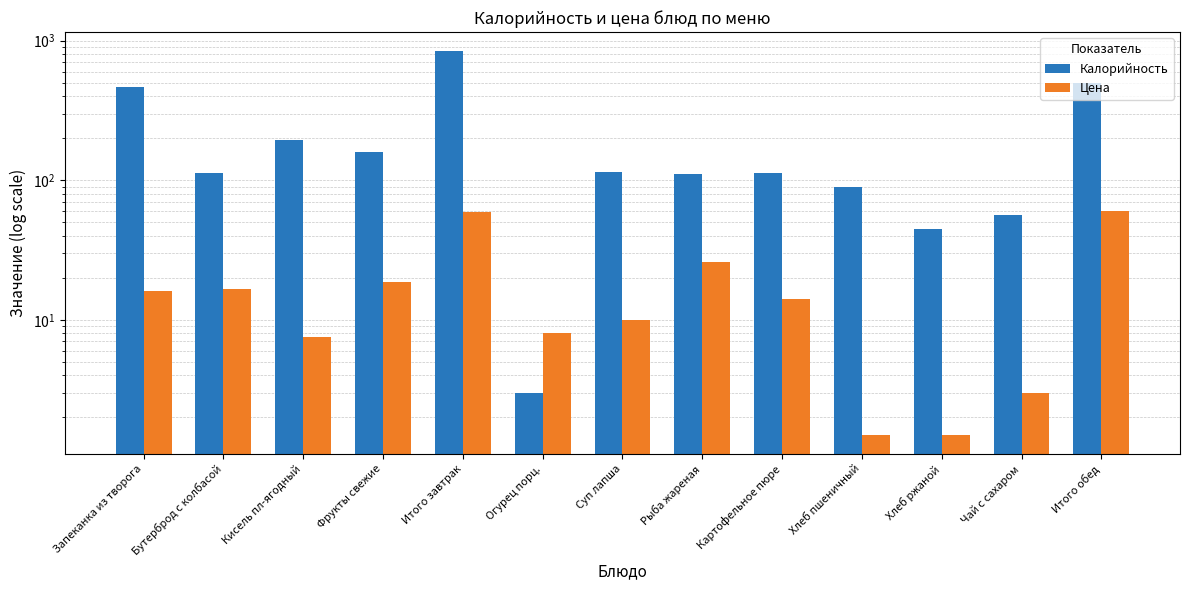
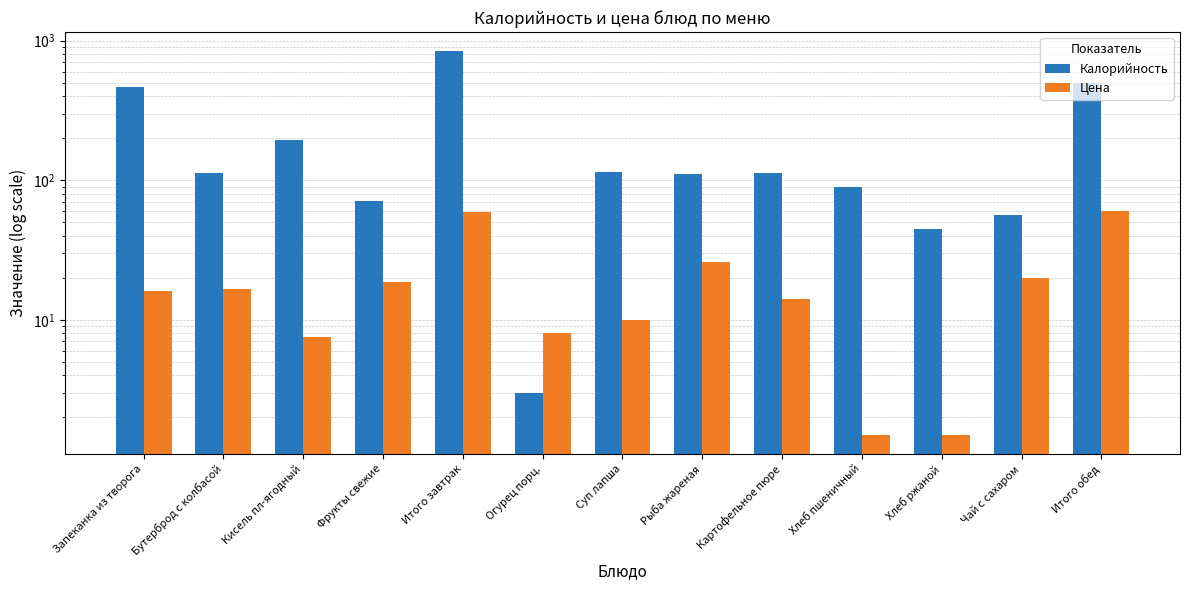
Калорийность, Фрукты свежие: 160 -> 70
Цена, Чай с сахаром: 3 -> 20
